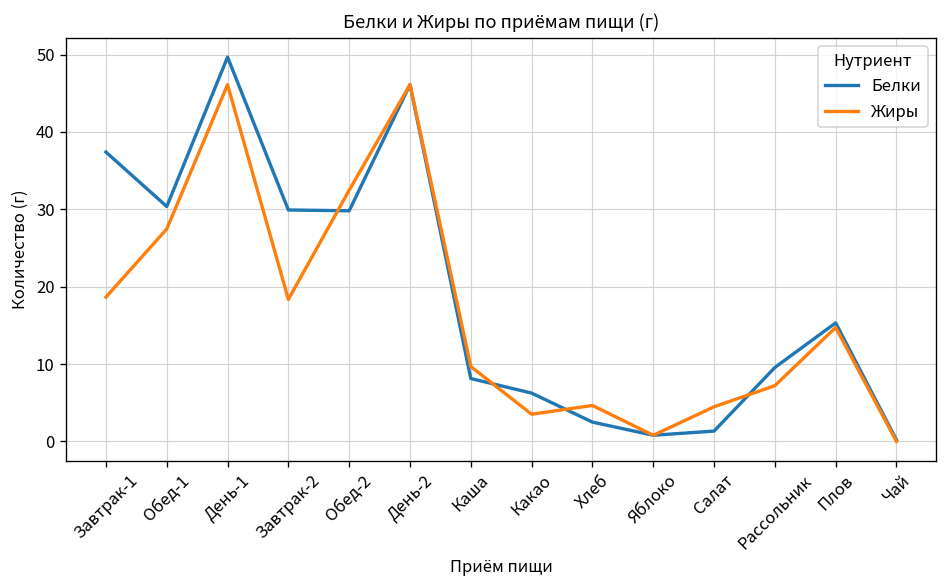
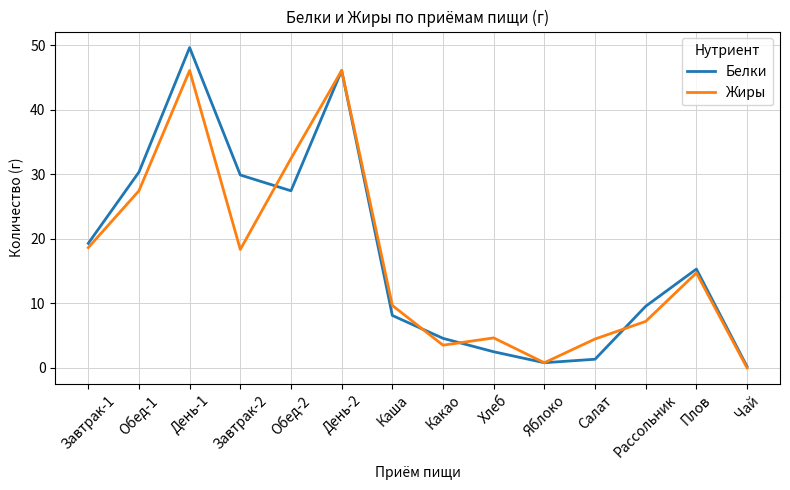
Белки, Завтрак-1: 37 -> 19
Белки, Обед-2: 30 -> 27
Белки, Какао: 6 -> 5
